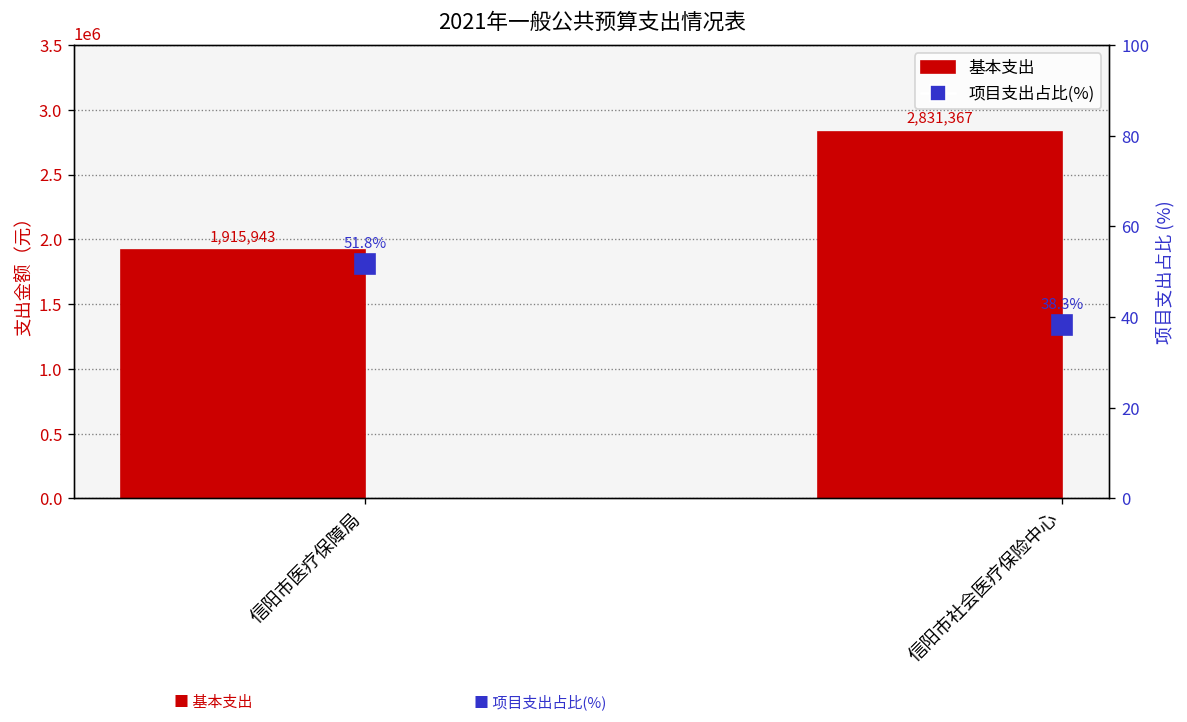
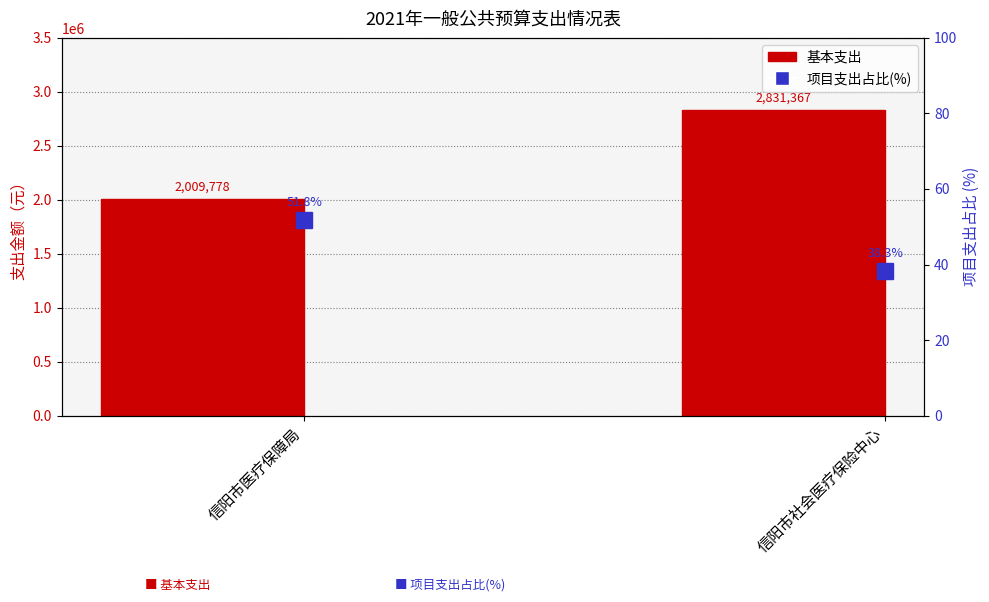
基本支出, 信阳市医疗保障局: 1,915,943 -> 2,009,778
